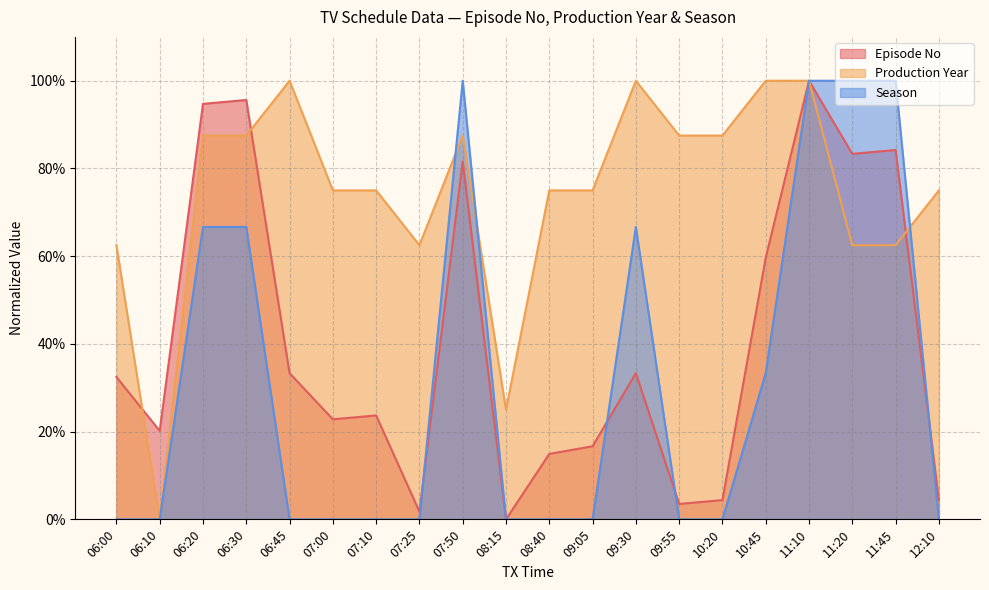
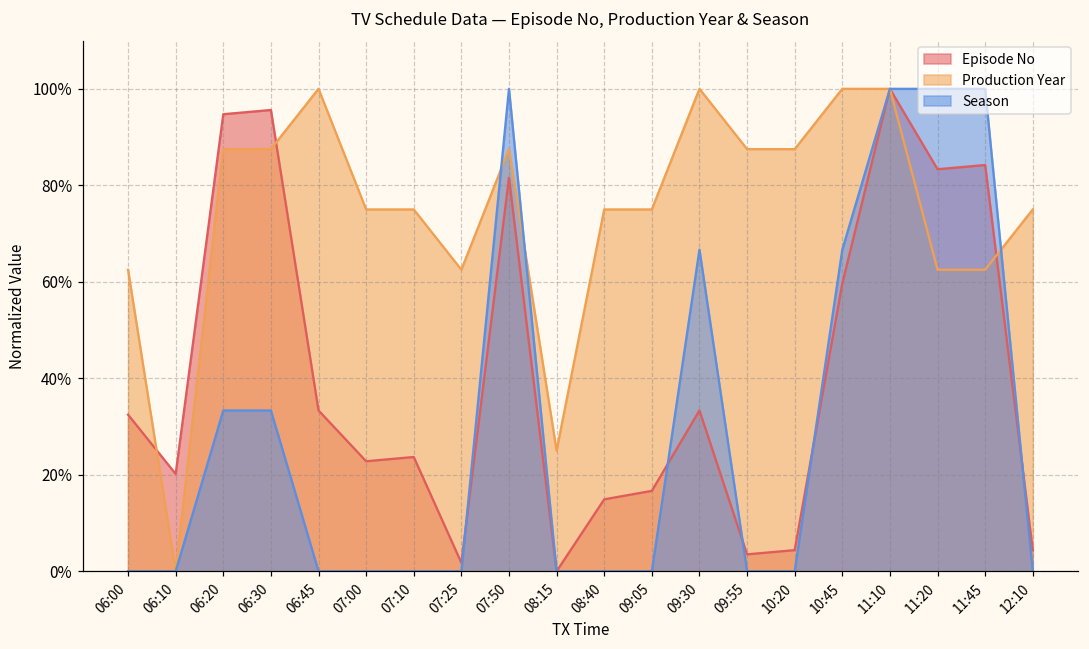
Season, 06:20: 67% -> 33%
Season, 06:30: 67% -> 33%
Season, 10:45: 33% -> 67%
